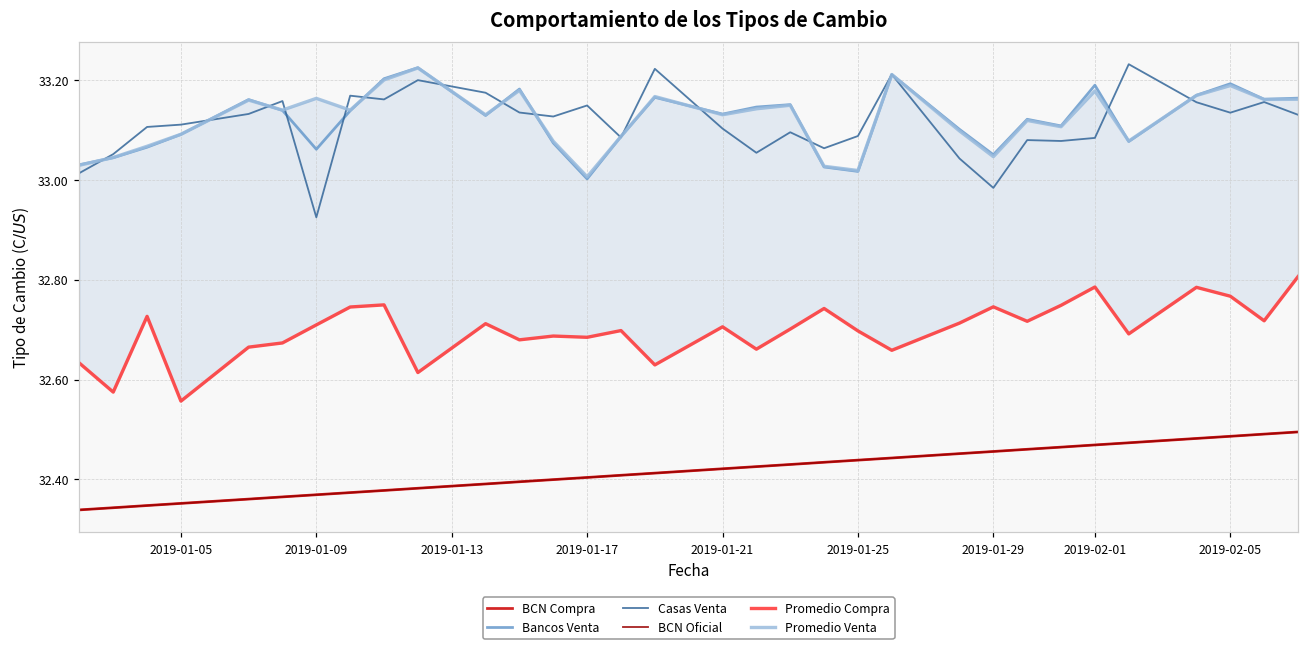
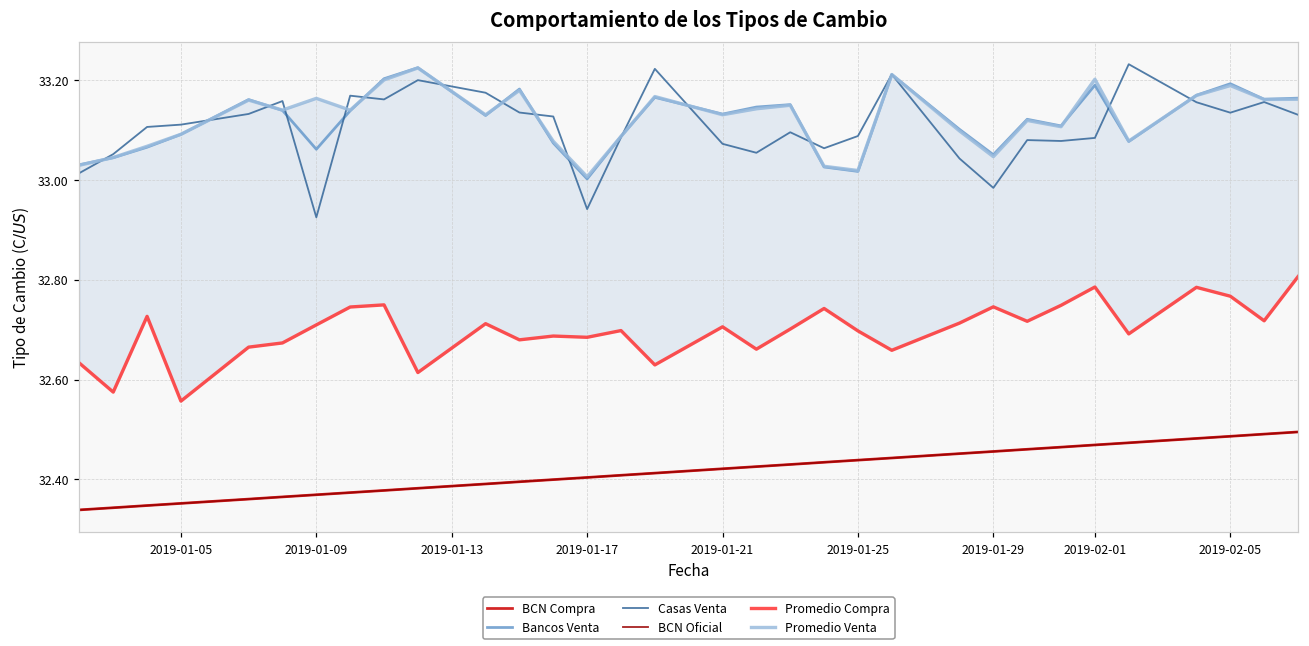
Casas Venta, 2019-01-17: 33.15 -> 32.94
Casas Venta, 2019-01-21: 33.10 -> 33.07
Promedio Venta, 2019-02-01: 33.18 -> 33.20
